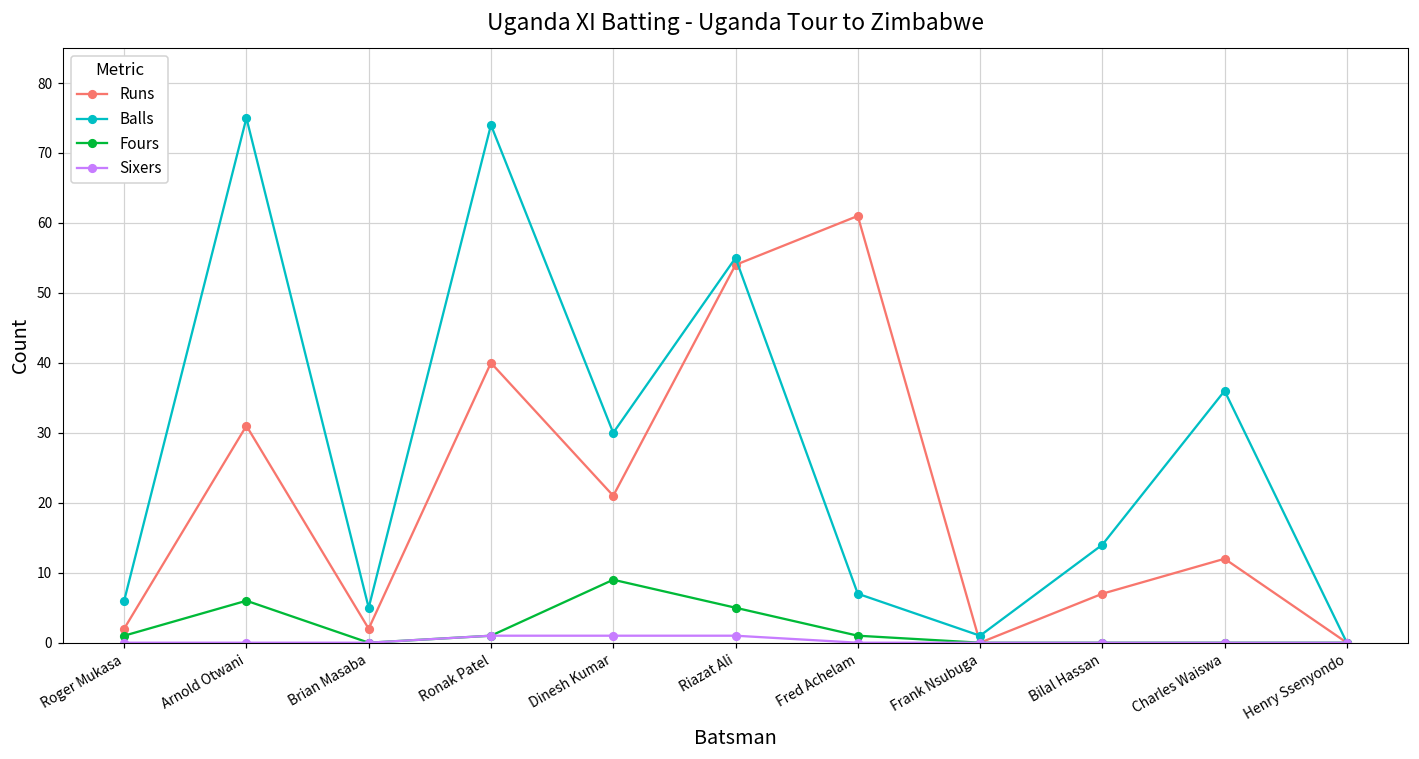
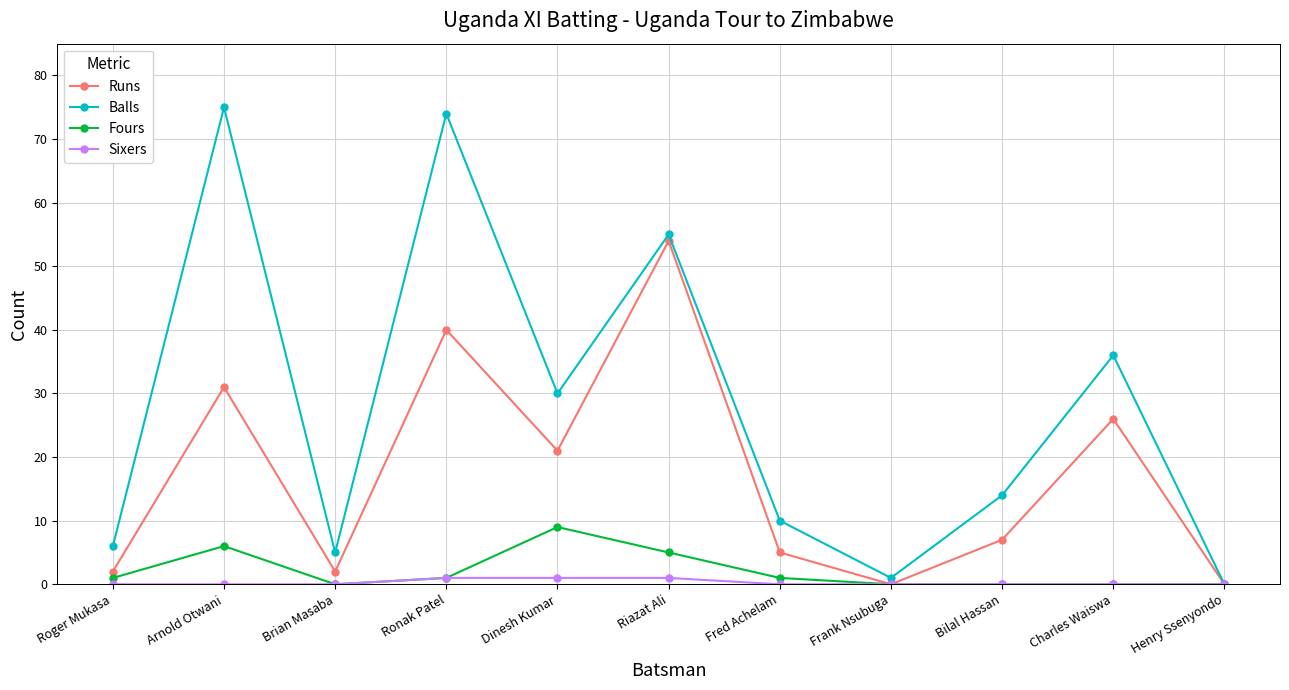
Runs, Fred Achelam: 61 -> 5
Balls, Fred Achelam: 7 -> 10
Runs, Charles Waiswa: 12 -> 26
